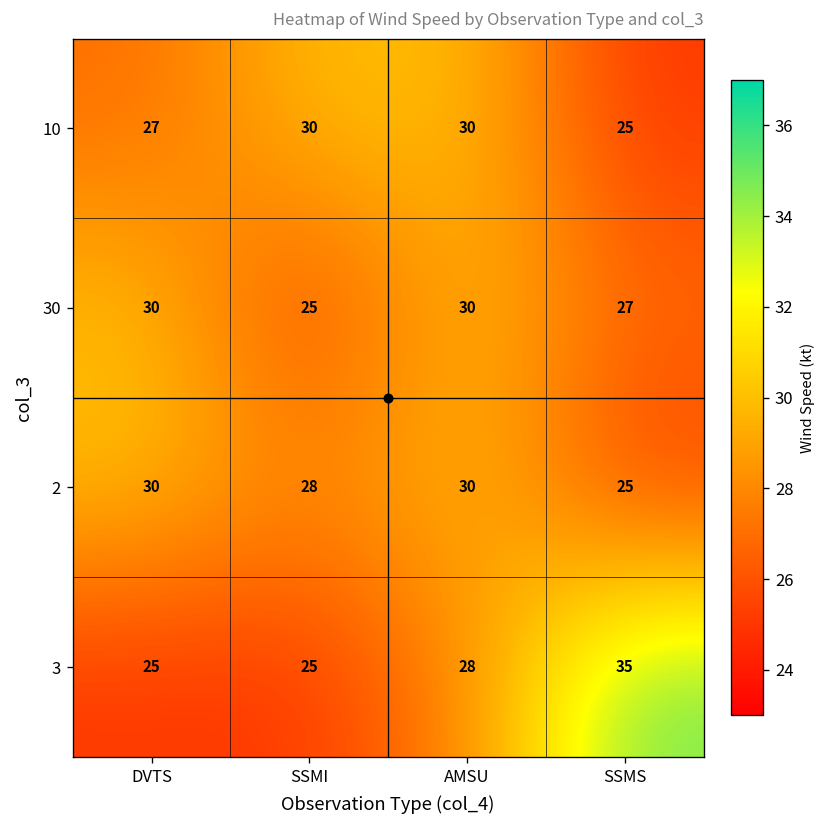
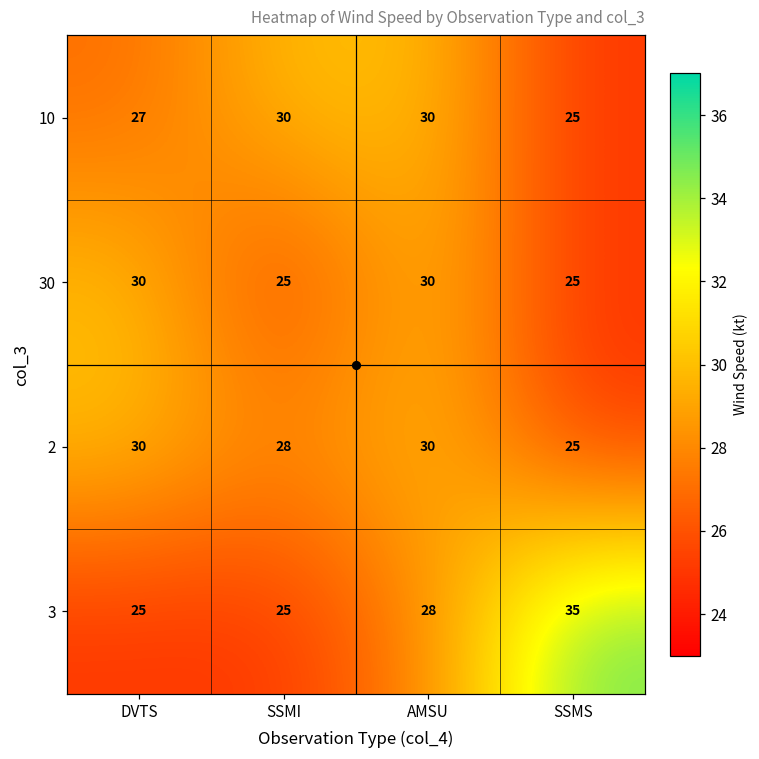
30, SSMS: 27 -> 25
